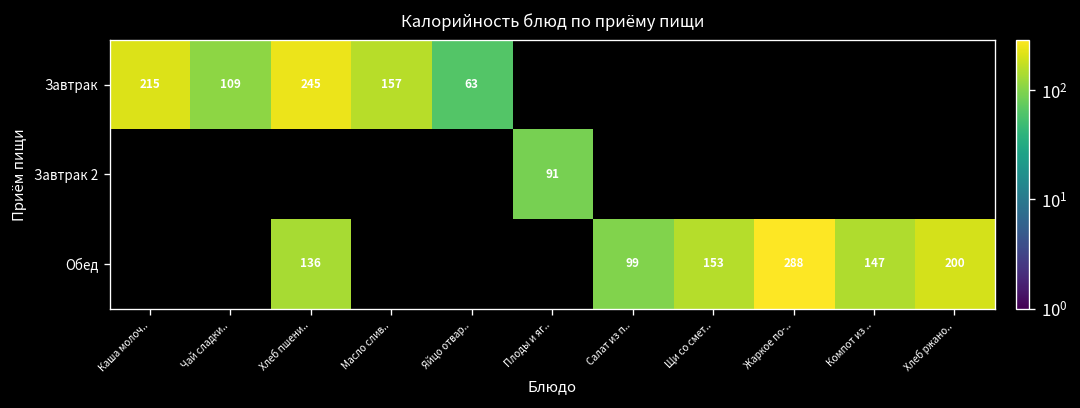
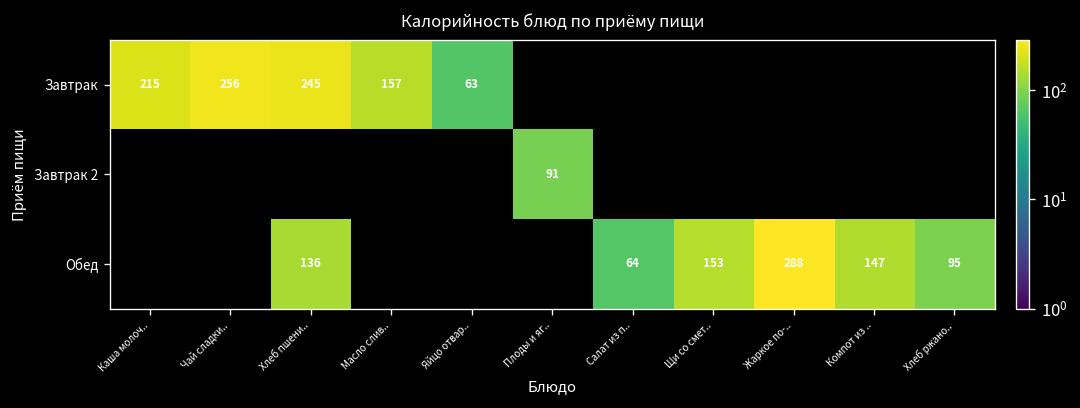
Завтрак, Чай сладки..: 109 -> 256
Обед, Салат из п..: 99 -> 64
Обед, Хлеб ржано..: 200 -> 95
